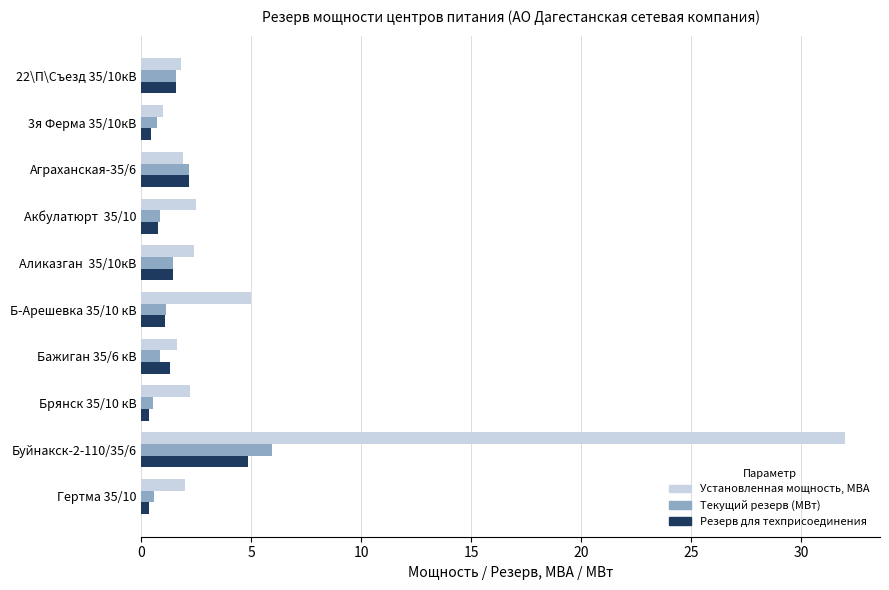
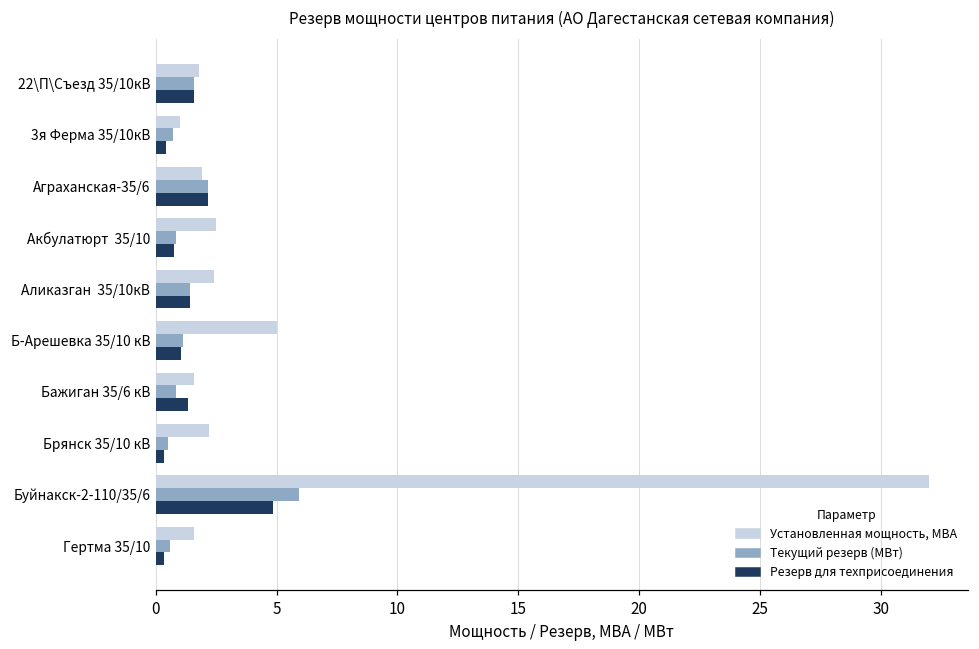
Установленная мощность, МВА, Гертма 35/10: 2.0 -> 1.6
